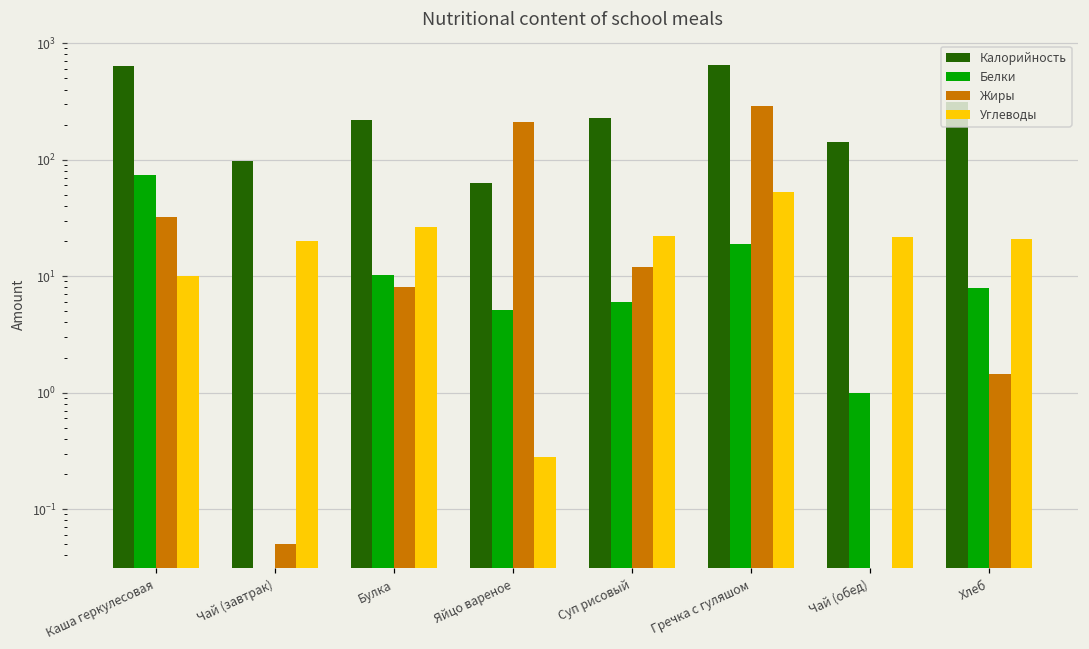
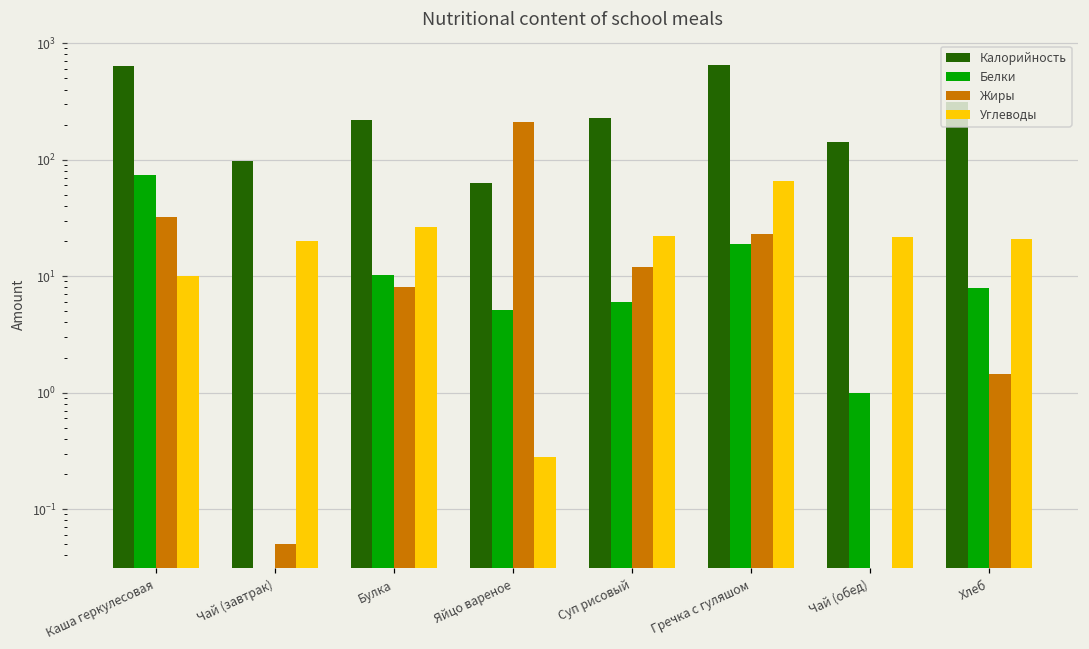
Жиры, Гречка с гуляшом: 290 -> 23
Углеводы, Гречка с гуляшом: 50 -> 70
